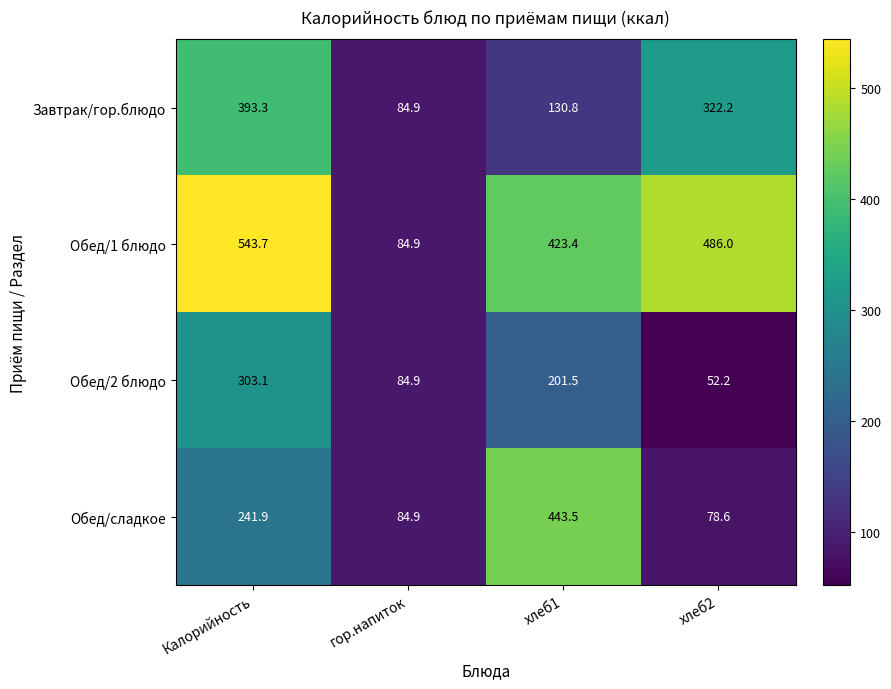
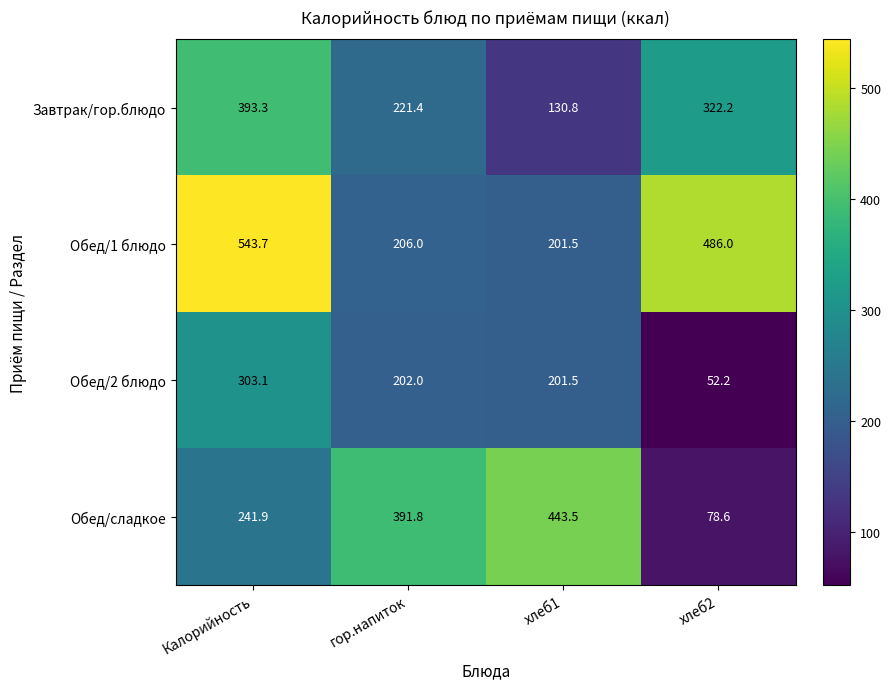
Завтрак/гор.блюдо, гор.напиток: 84.9 -> 221.4
Обед/1 блюдо, гор.напиток: 84.9 -> 206.0
Обед/1 блюдо, хлеб1: 423.4 -> 201.5
Обед/2 блюдо, гор.напиток: 84.9 -> 202.0
Обед/сладкое, гор.напиток: 84.9 -> 391.8
